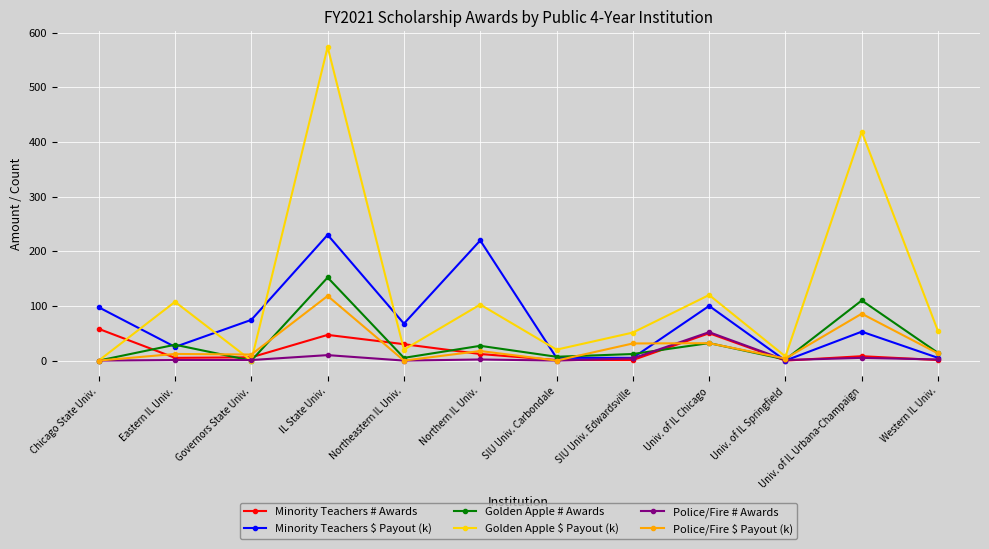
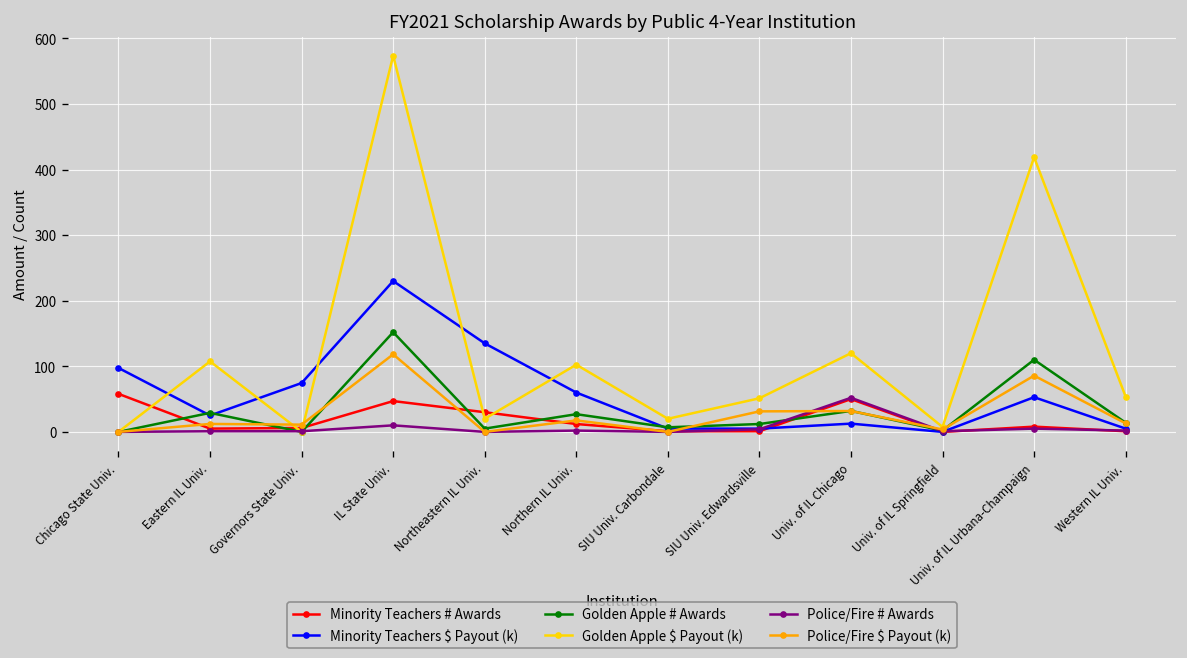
Minority Teachers $ Payout (k), Northeastern IL Univ.: 70 -> 140
Minority Teachers $ Payout (k), Northern IL Univ.: 220 -> 60
Minority Teachers $ Payout (k), Univ. of IL Chicago: 100 -> 10
